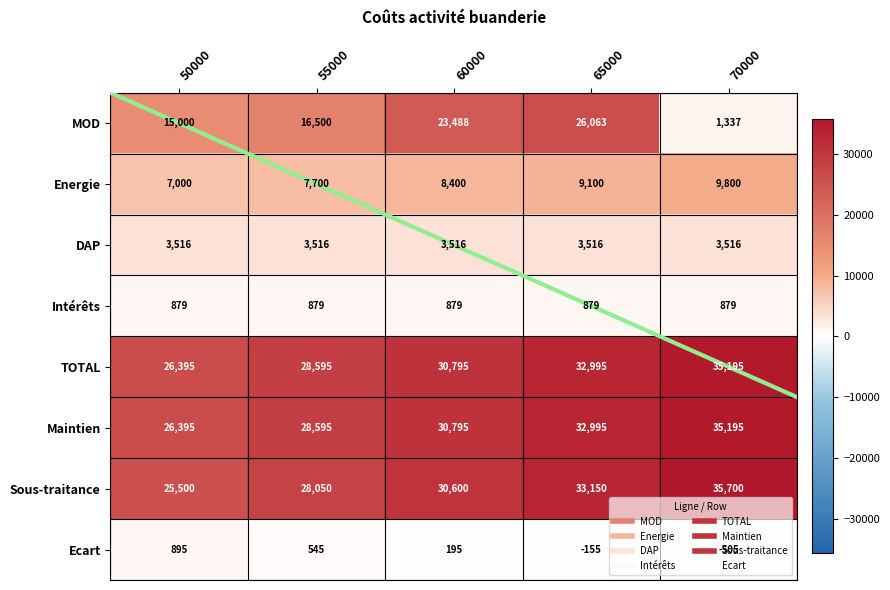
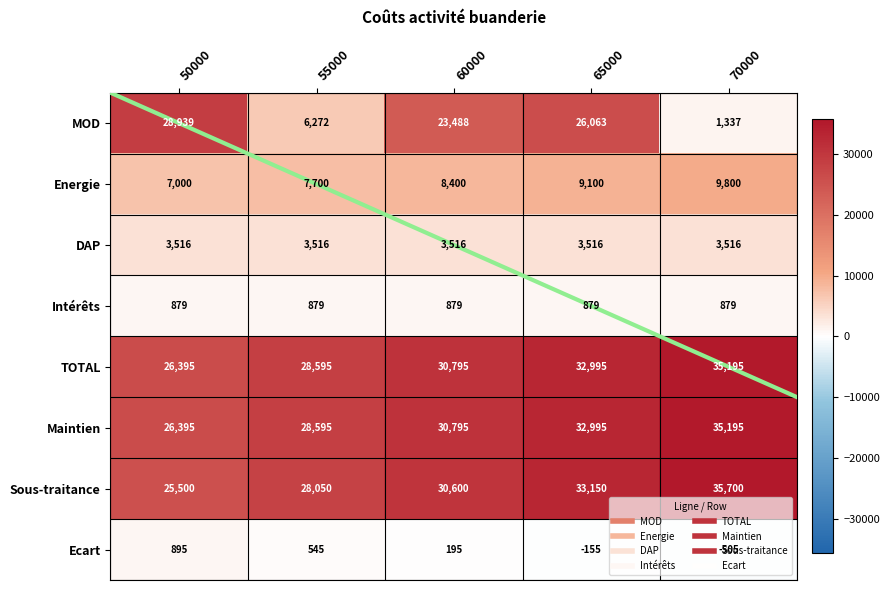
MOD, 50000: 15,000 -> 28,939
MOD, 55000: 16,500 -> 6,272
